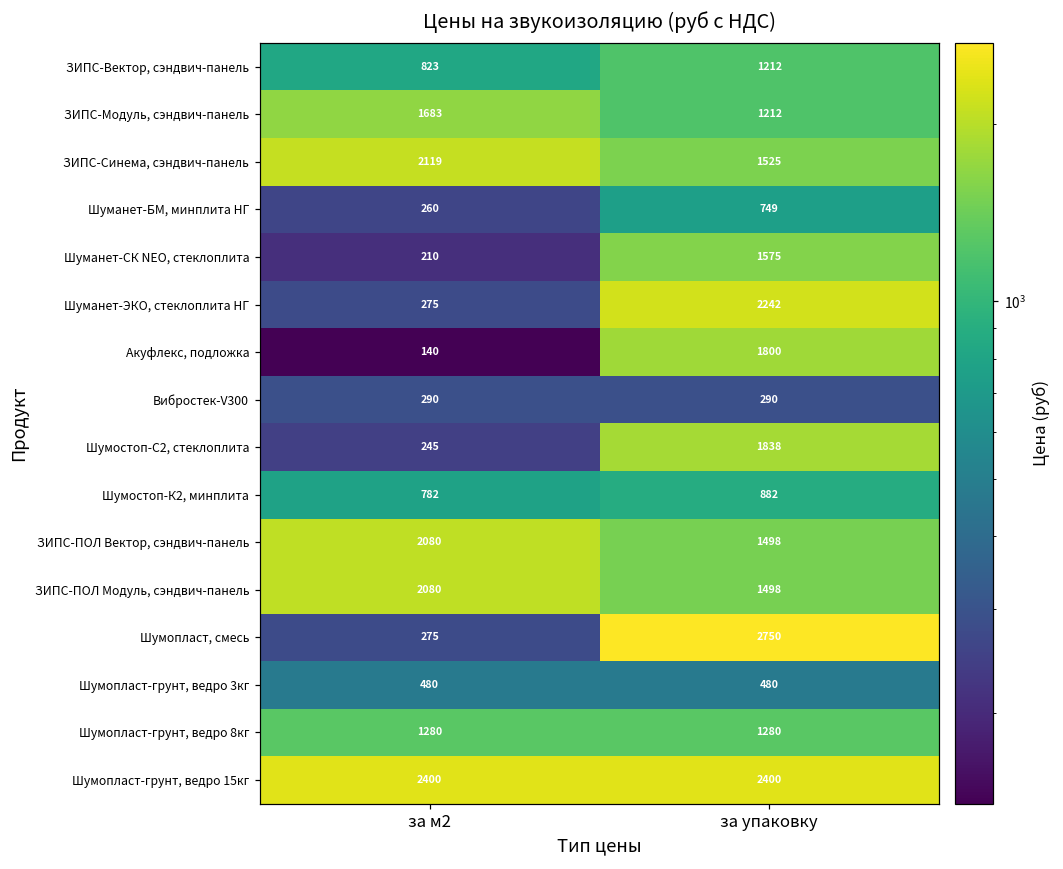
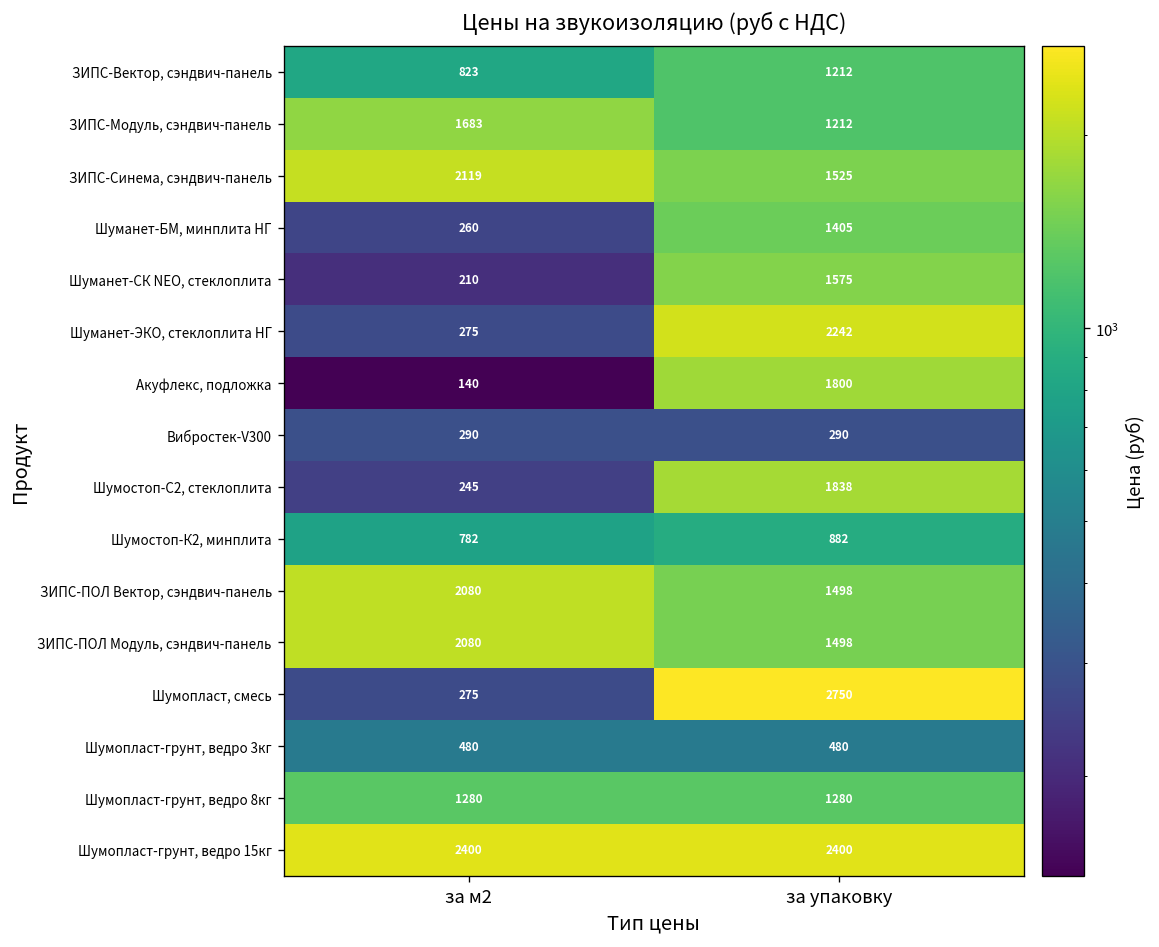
Шуманет-БМ, минплита НГ, за упаковку: 749 -> 1405
